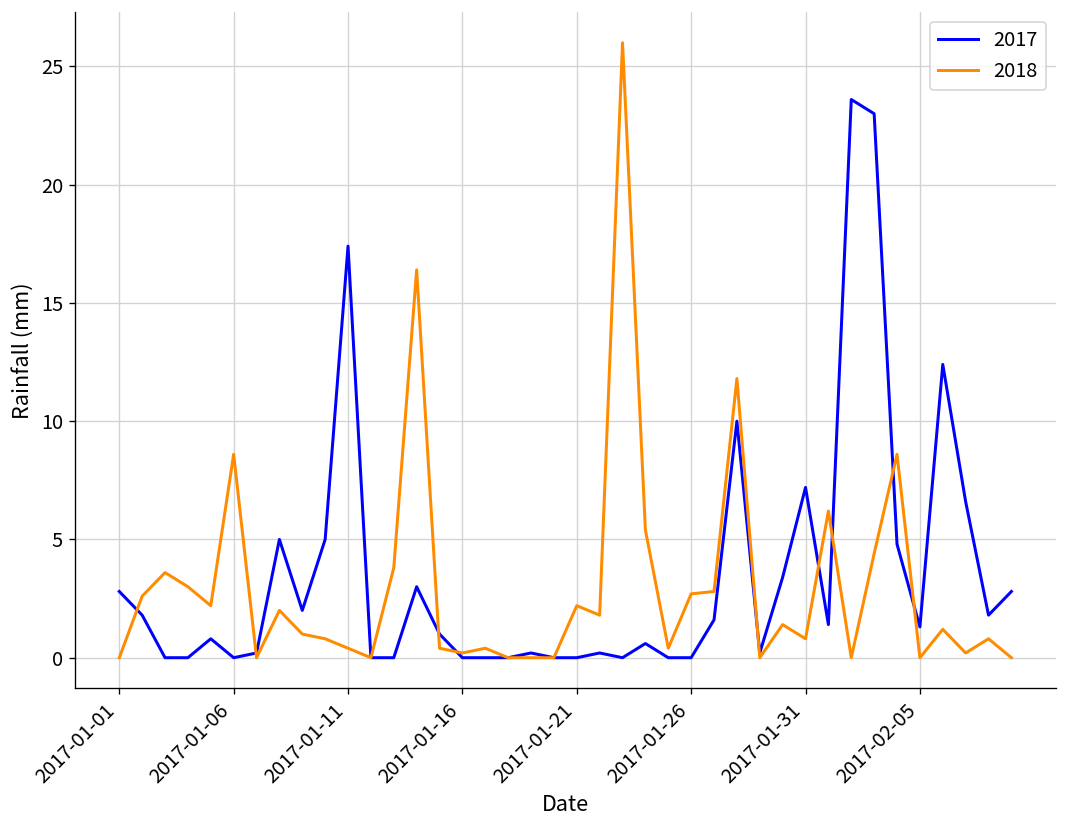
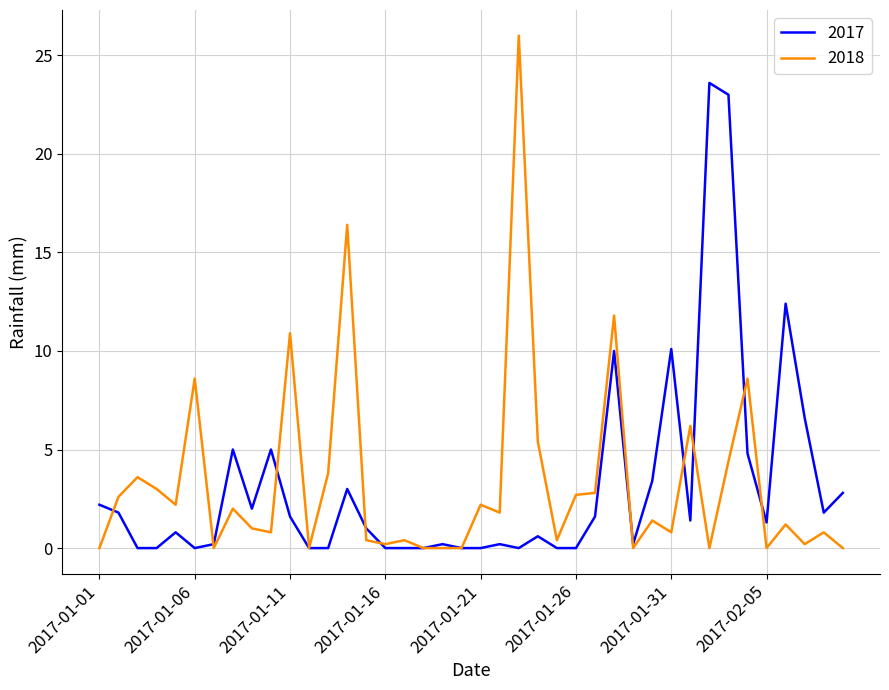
2017, 2017-01-01: 2.8 -> 2.2
2017, 2017-01-11: 17.4 -> 1.6
2018, 2017-01-11: 0.4 -> 10.9
2017, 2017-01-31: 7.2 -> 10.1
